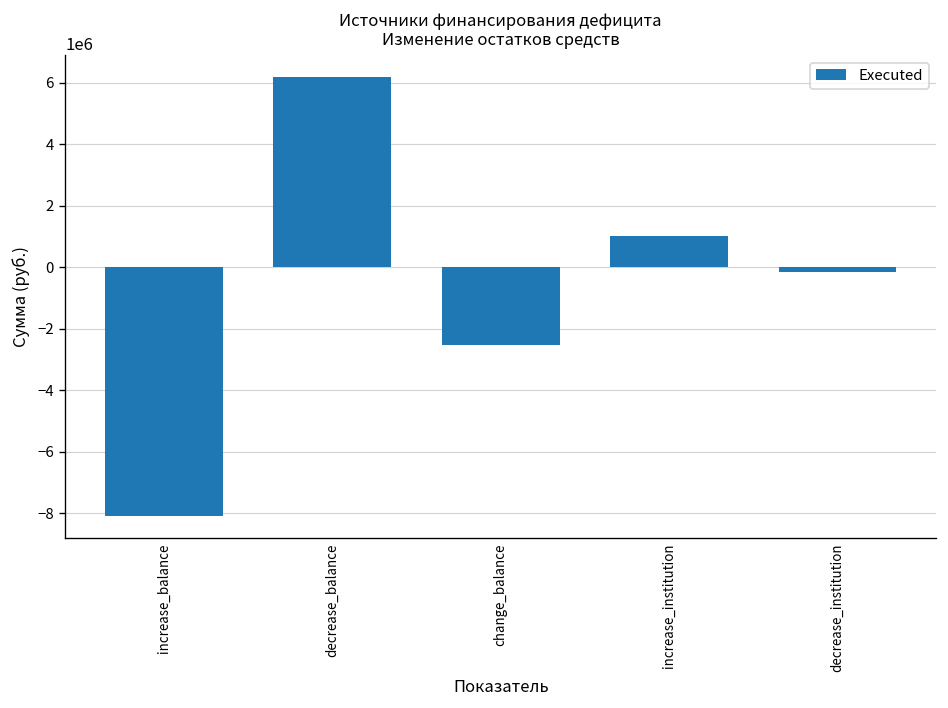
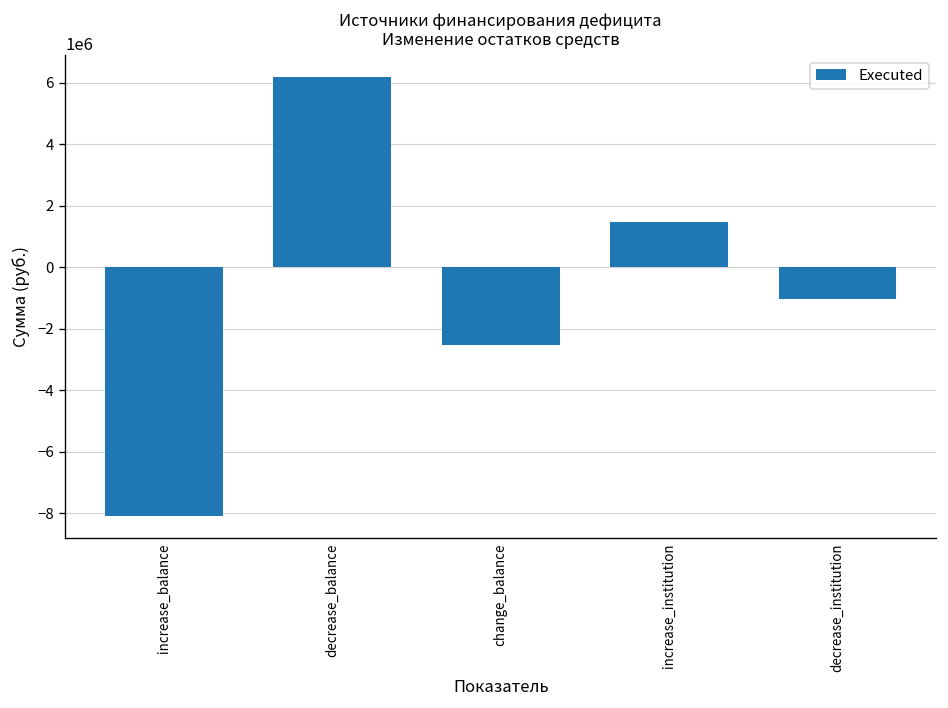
increase_institution: 1000000 -> 1500000
decrease_institution: -200000 -> -1000000
